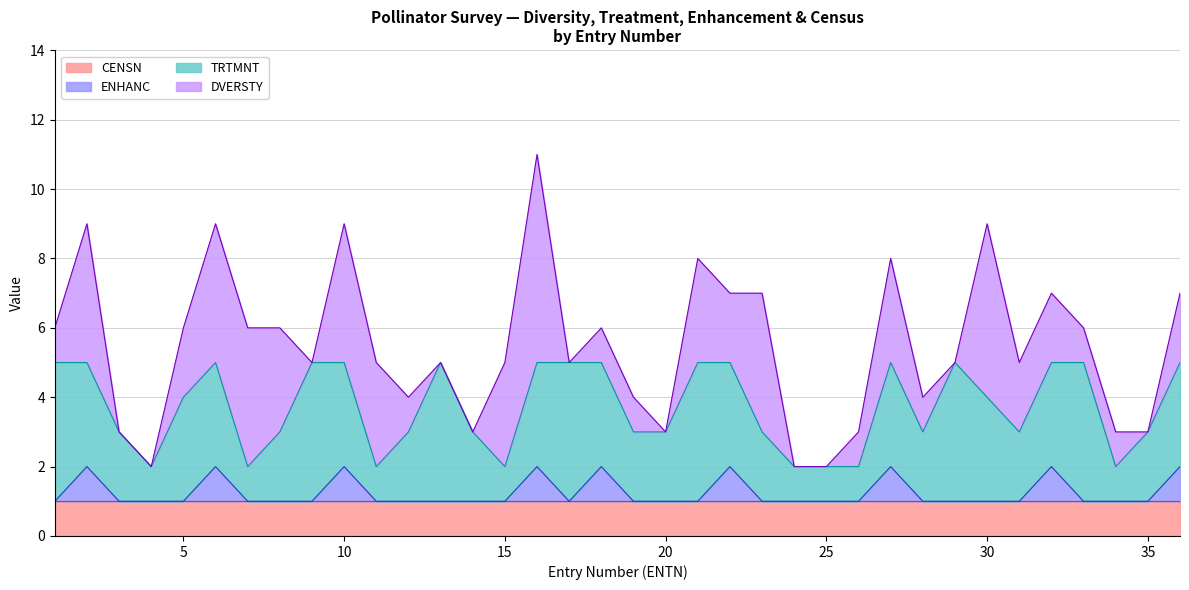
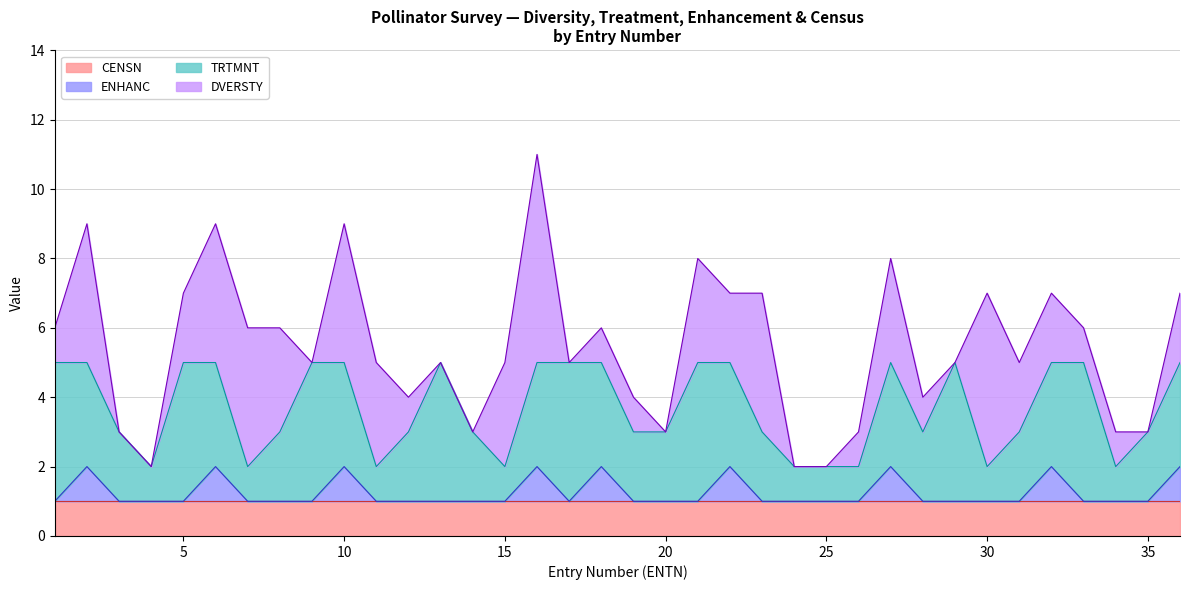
TRTMNT, 5: 3 -> 4
TRTMNT, 30: 3 -> 1
